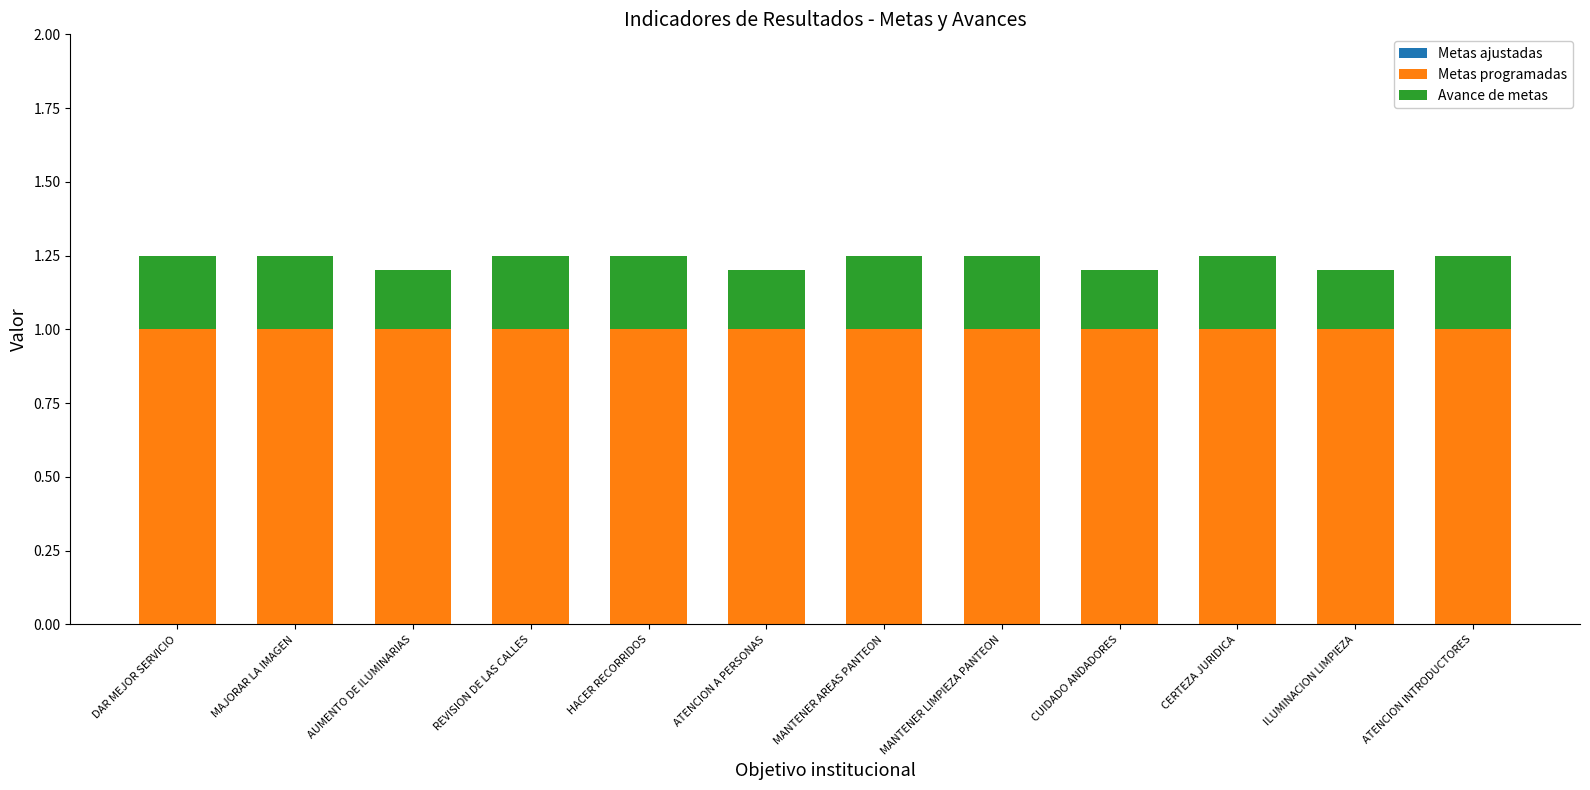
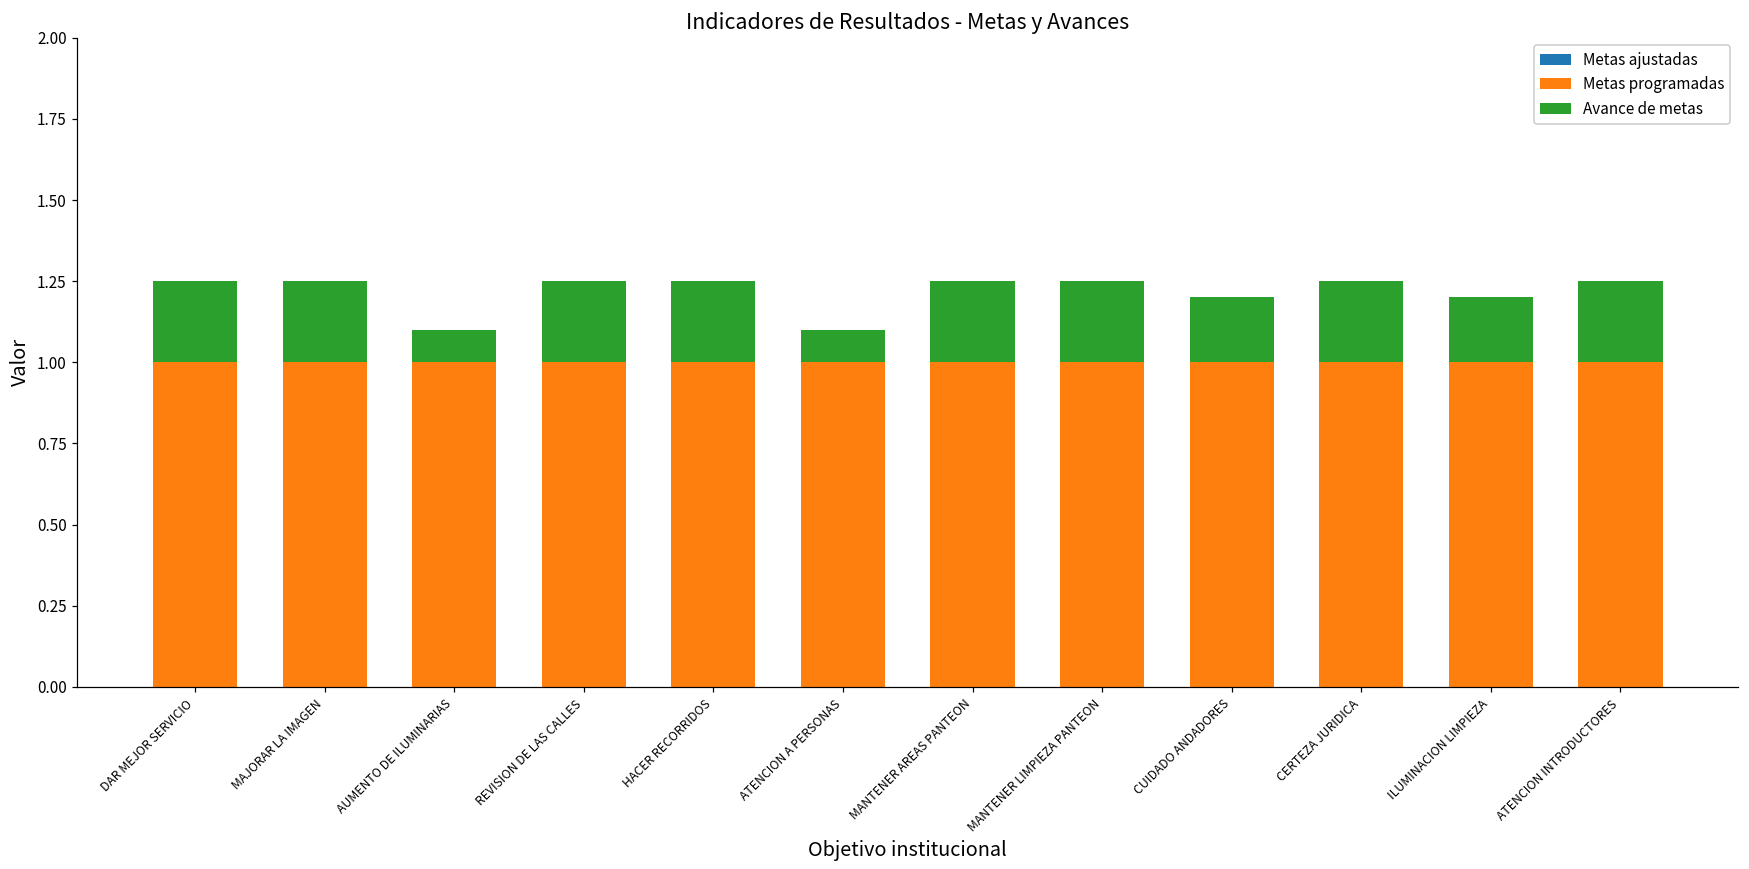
Avance de metas, AUMENTO DE ILUMINARIAS: 0.2 -> 0.1
Avance de metas, ATENCION A PERSONAS: 0.2 -> 0.1
